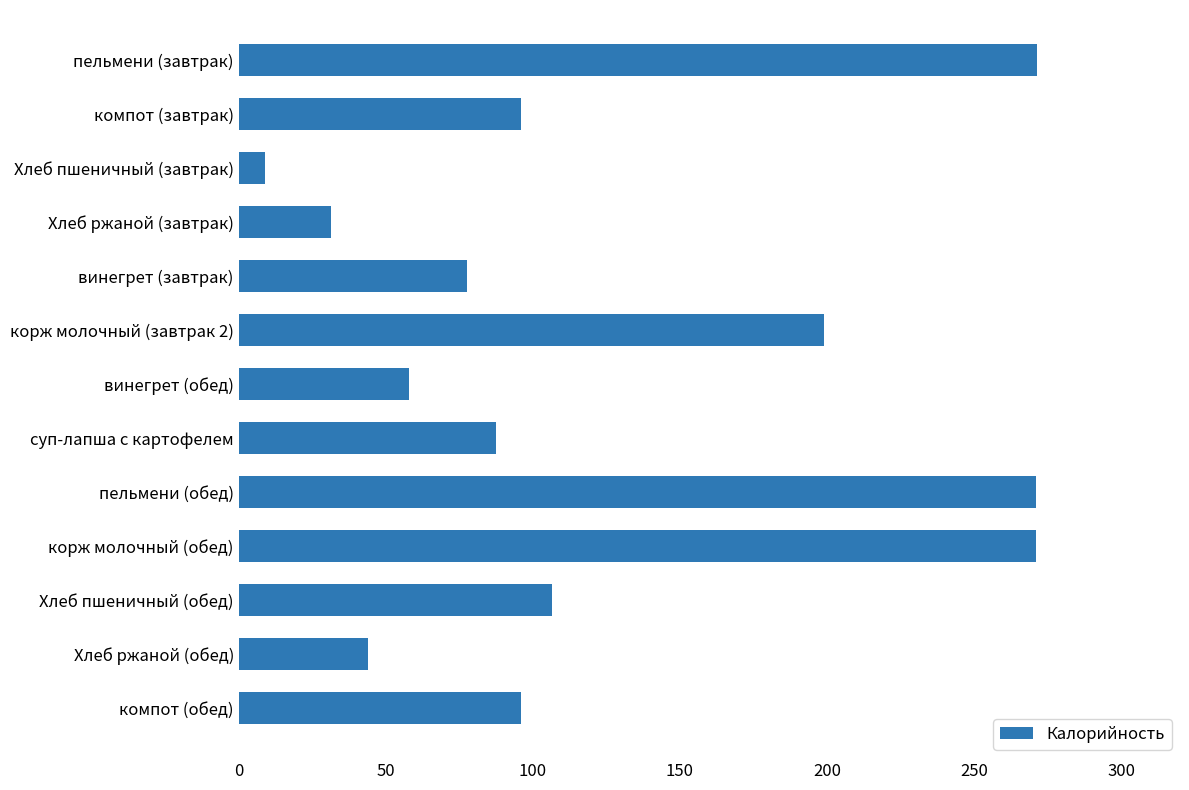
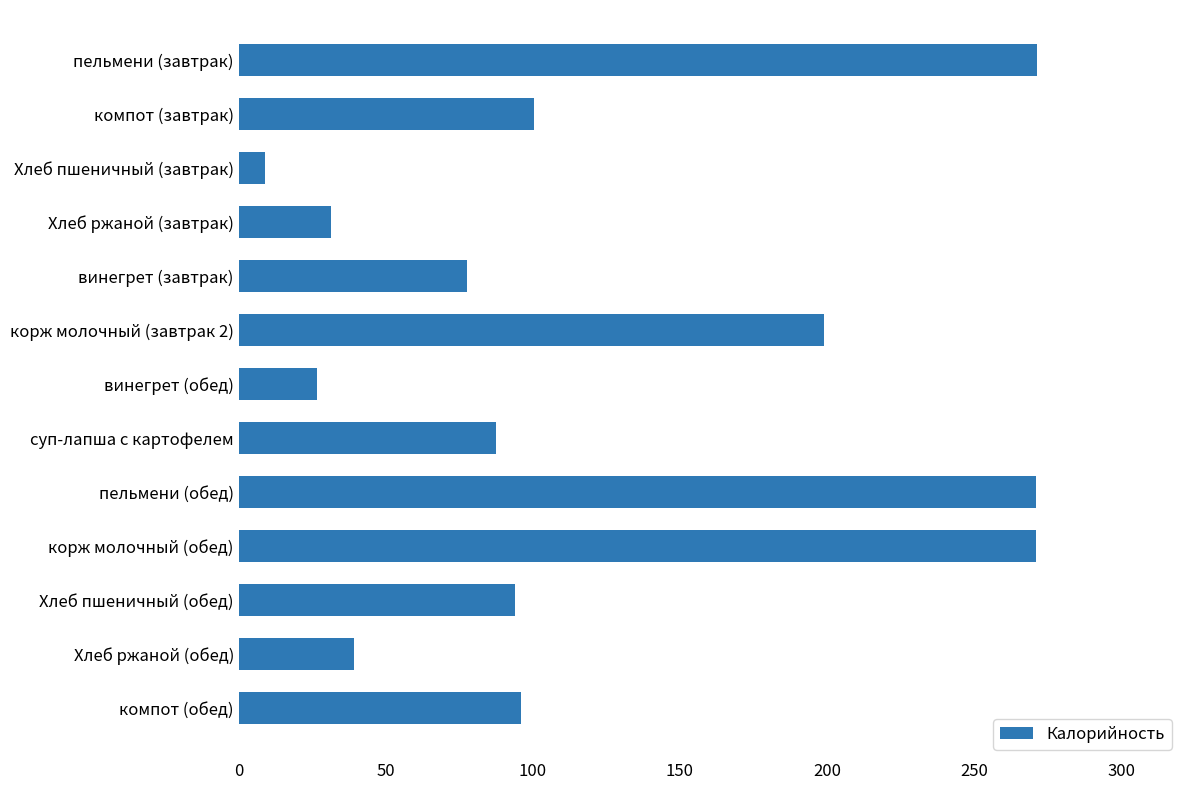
компот (завтрак): 96 -> 101
винегрет (обед): 58 -> 27
Хлеб пшеничный (обед): 106 -> 94
Хлеб ржаной (обед): 44 -> 39
